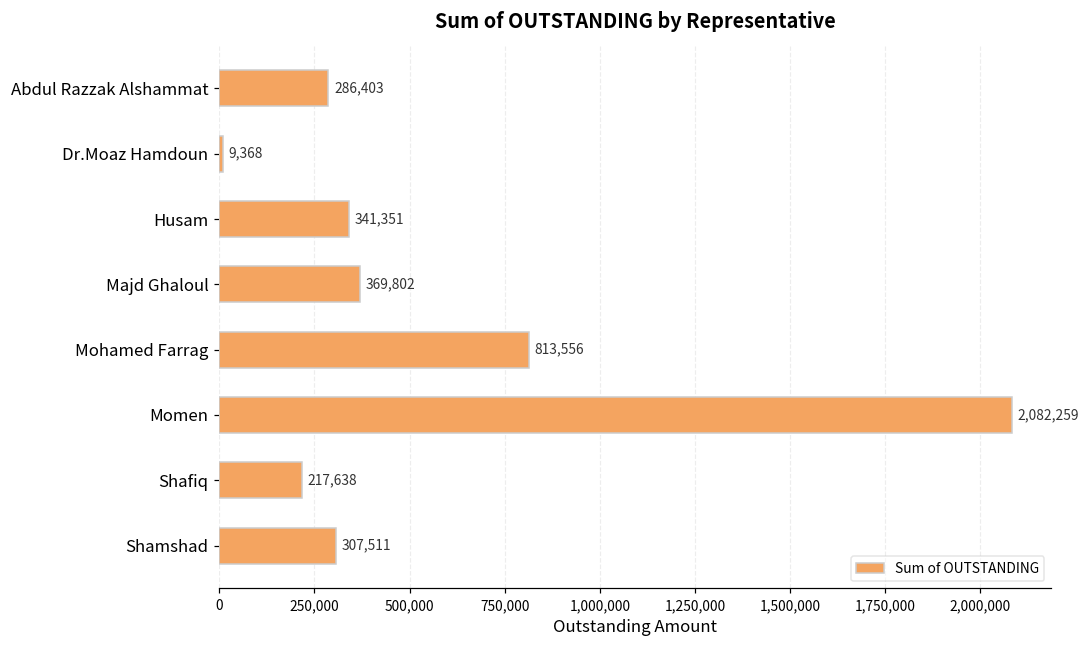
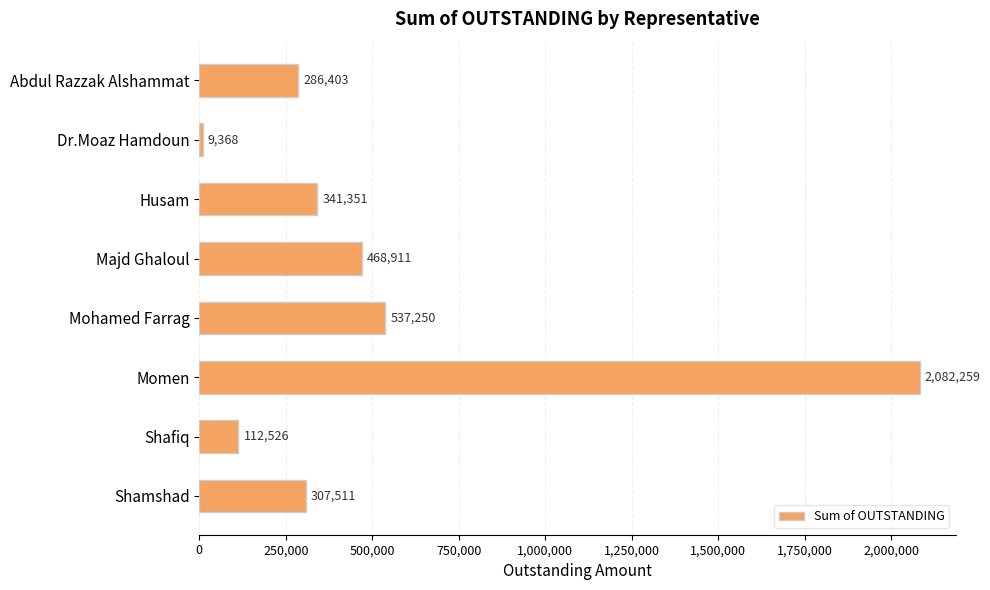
Majd Ghaloul: 369,802 -> 468,911
Mohamed Farrag: 813,556 -> 537,250
Shafiq: 217,638 -> 112,526
